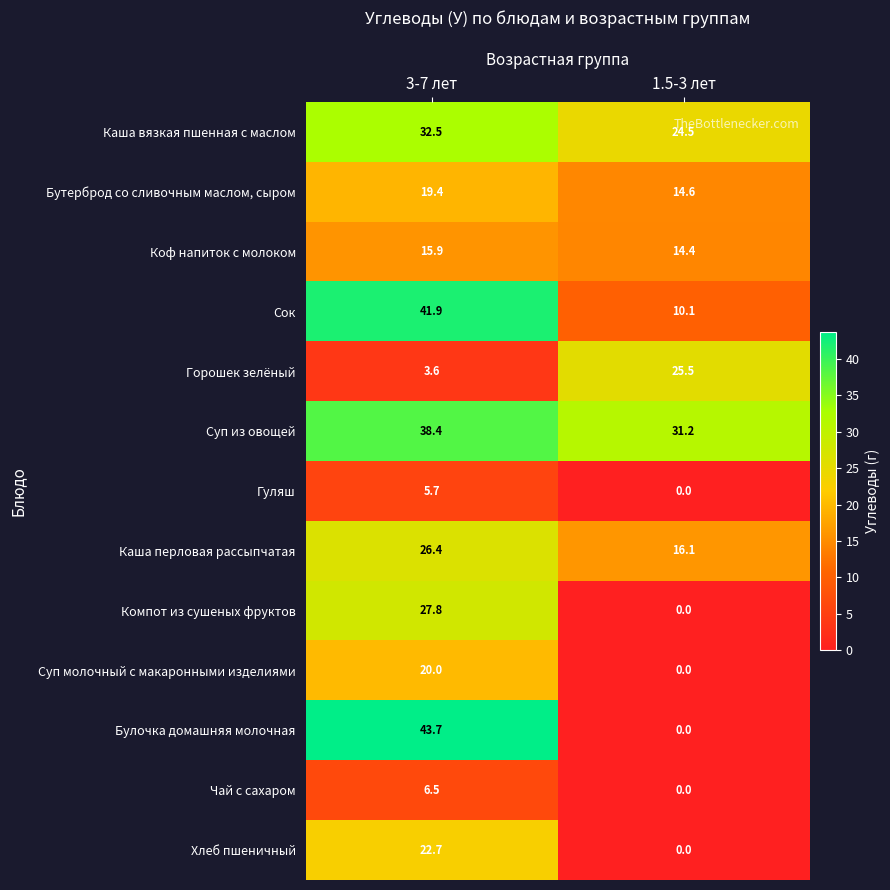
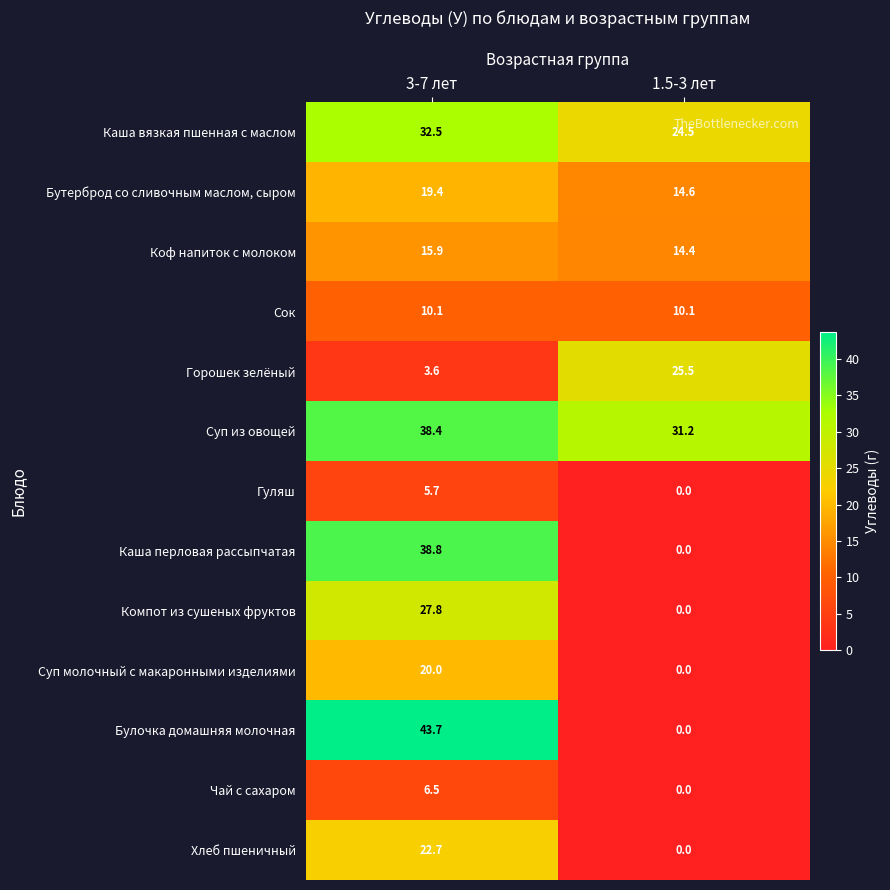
Сок, 3-7 лет: 41.9 -> 10.1
Каша перловая рассыпчатая, 3-7 лет: 26.4 -> 38.8
Каша перловая рассыпчатая, 1.5-3 лет: 16.1 -> 0.0
